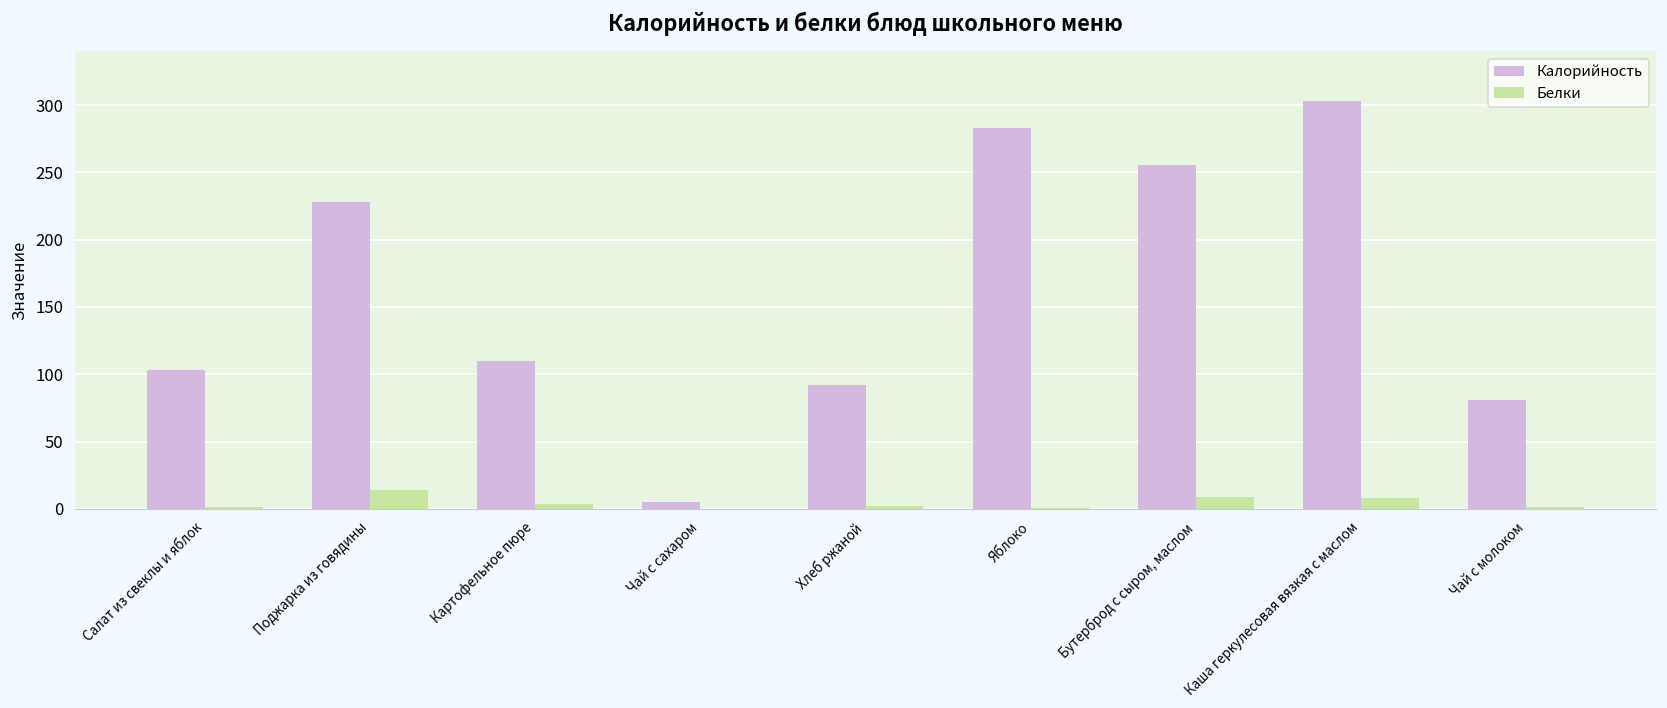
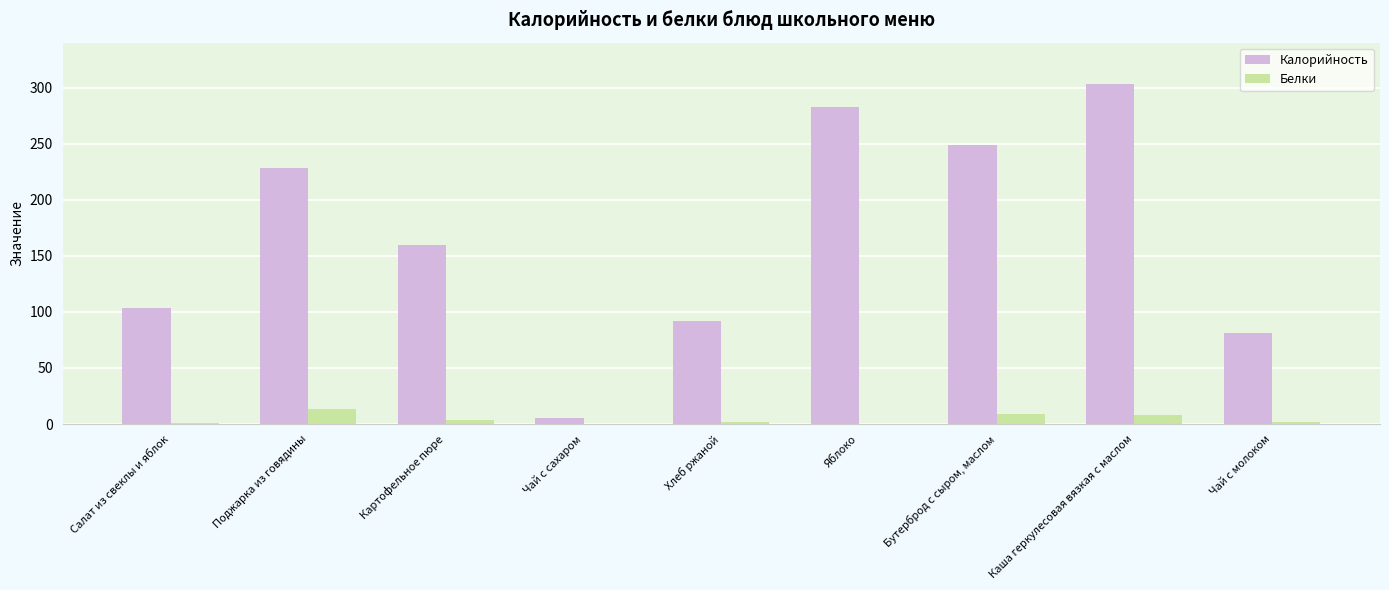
Калорийность, Картофельное пюре: 110 -> 160
Калорийность, Бутерброд с сыром, маслом: 256 -> 248
